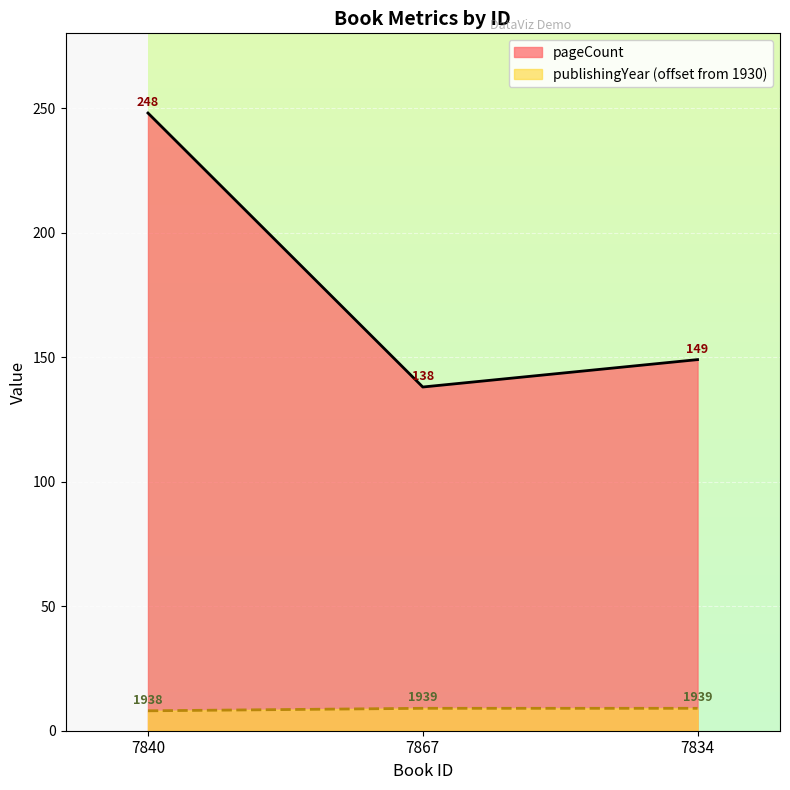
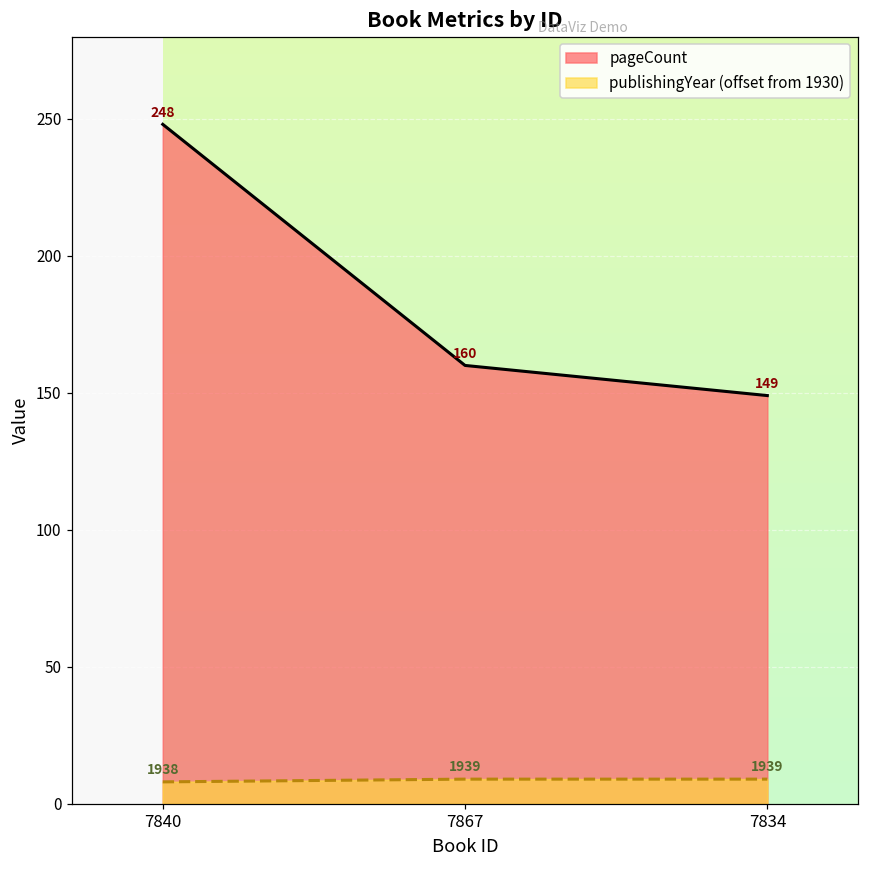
pageCount, 7867: 138 -> 160
